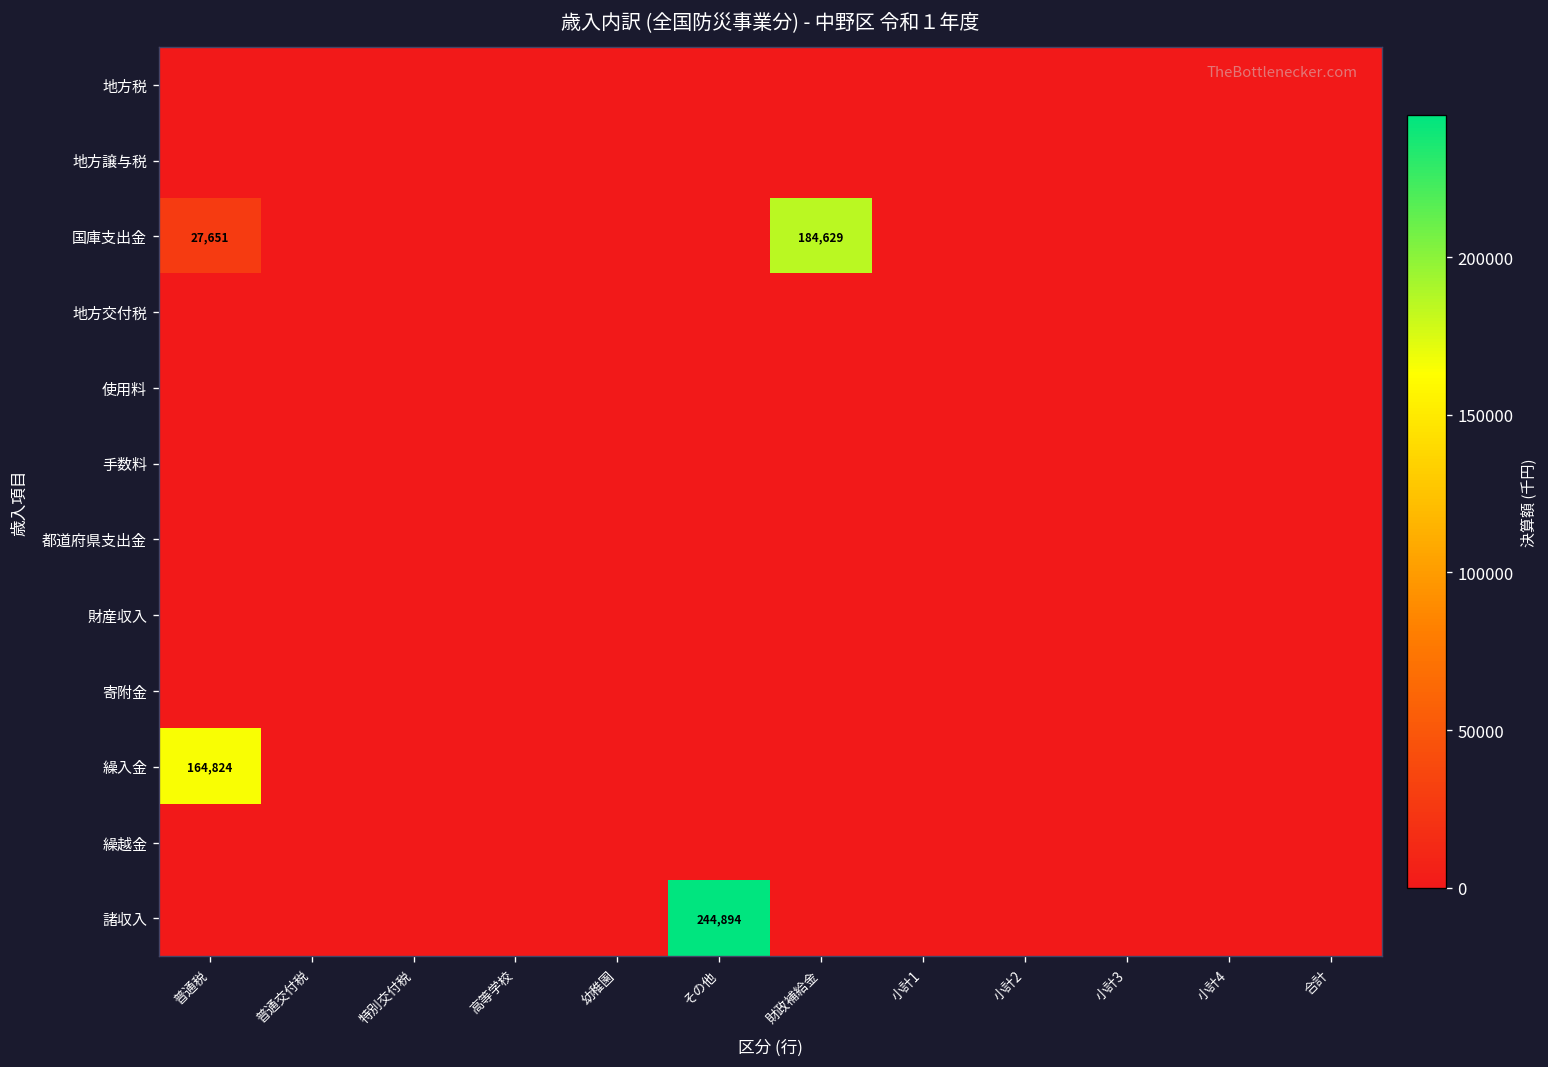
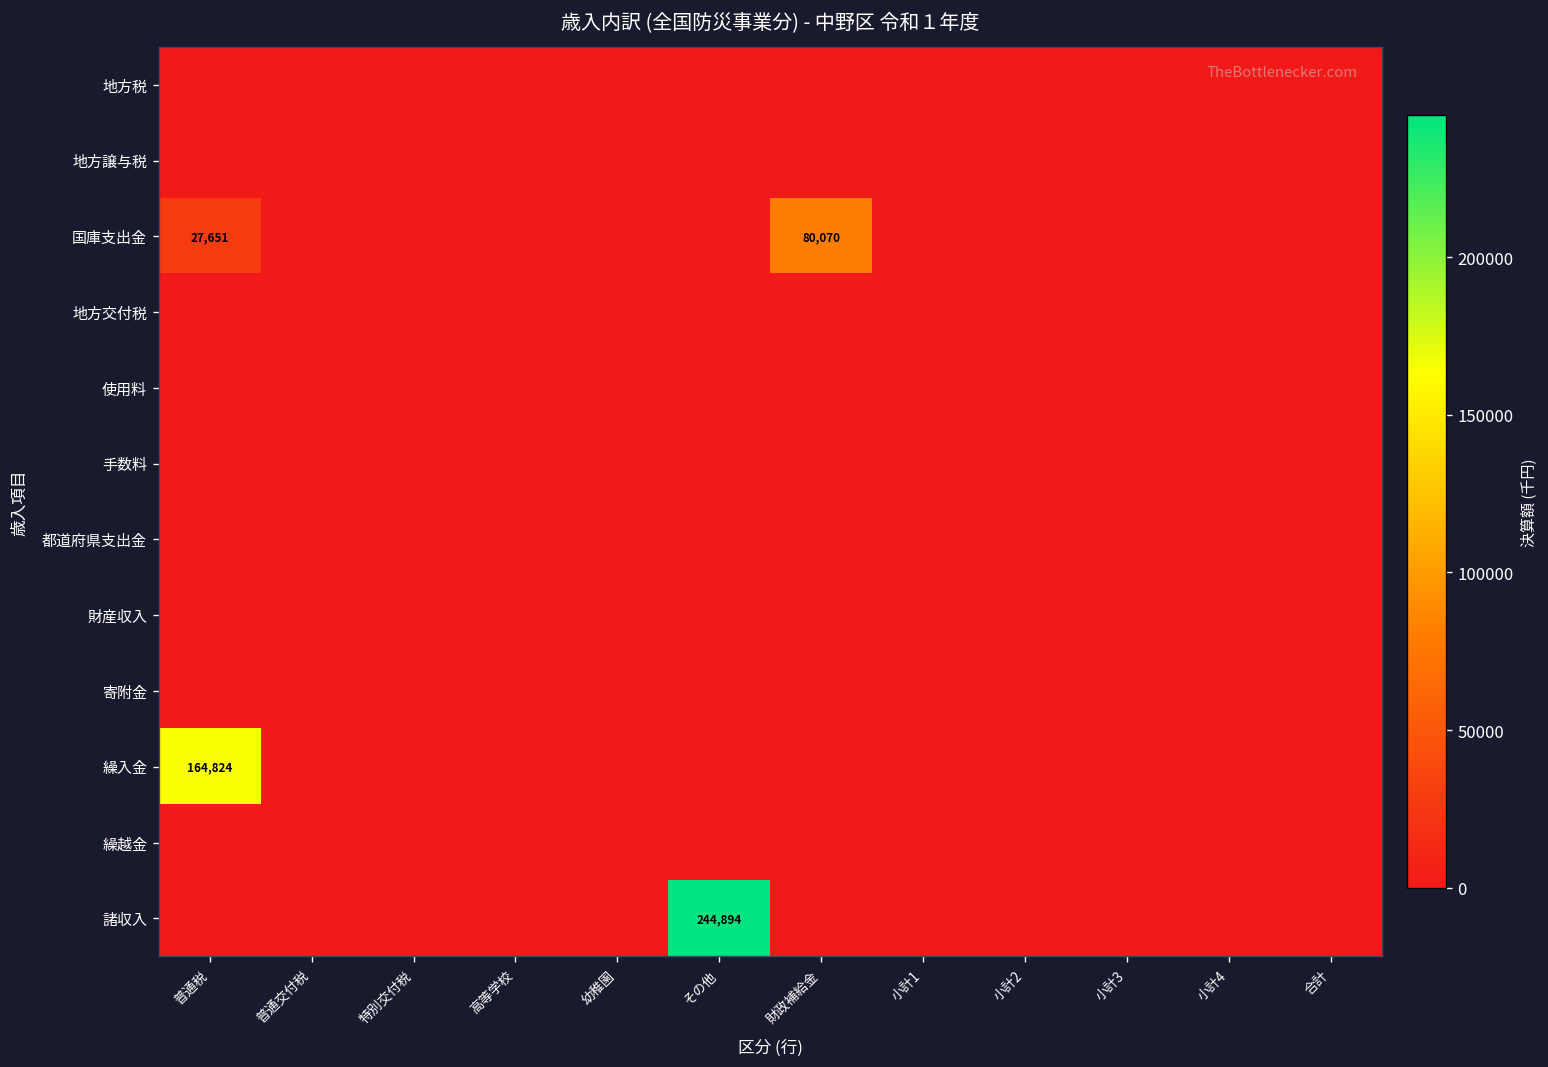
国庫支出金, 財政補給金: 184,629 -> 80,070
